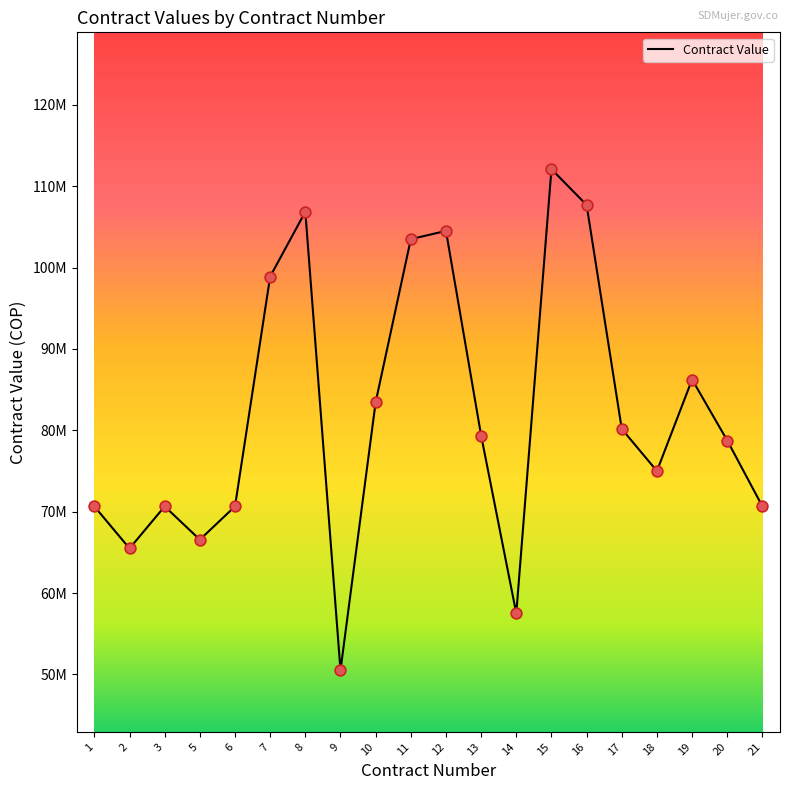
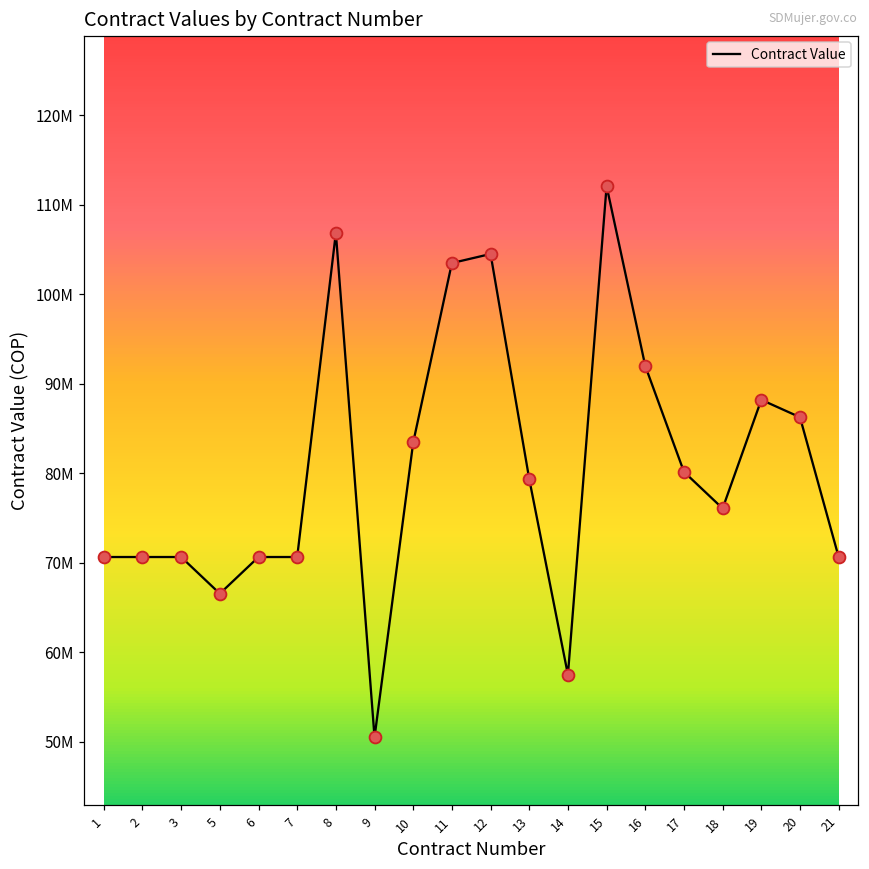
2: 65000000 -> 71000000
7: 99000000 -> 71000000
16: 108000000 -> 92000000
18: 75000000 -> 76000000
19: 86000000 -> 88000000
20: 79000000 -> 86000000
